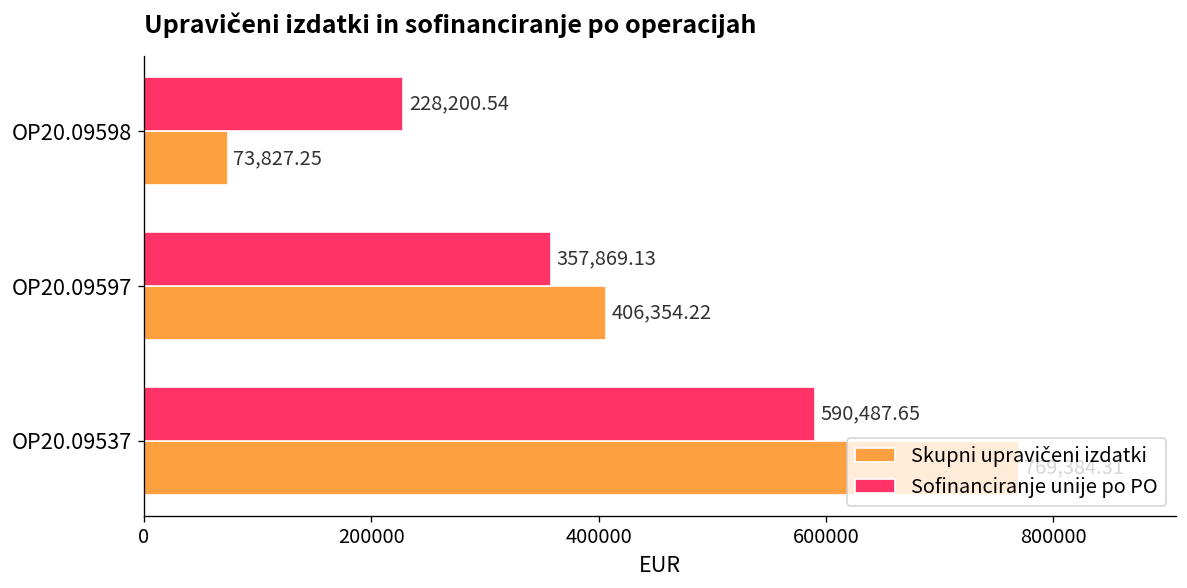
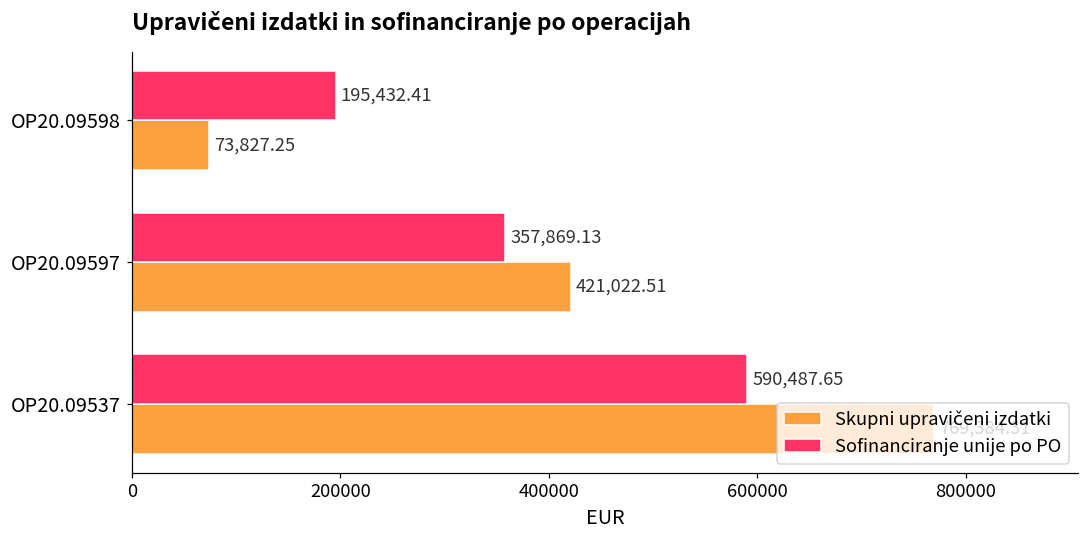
Sofinanciranje unije po PO, OP20.09598: 228,200.54 -> 195,432.41
Skupni upravičeni izdatki, OP20.09597: 406,354.22 -> 421,022.51
